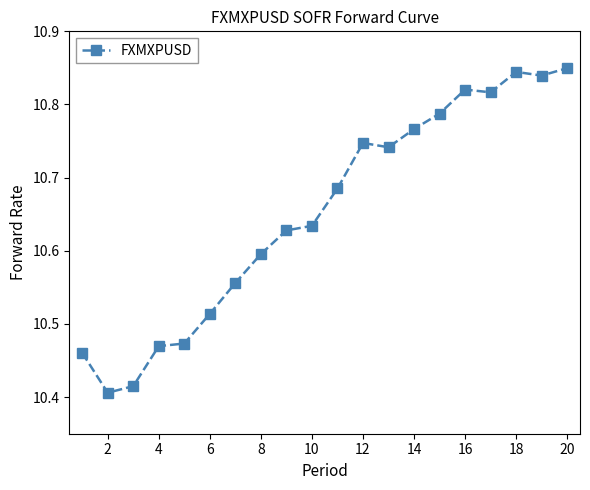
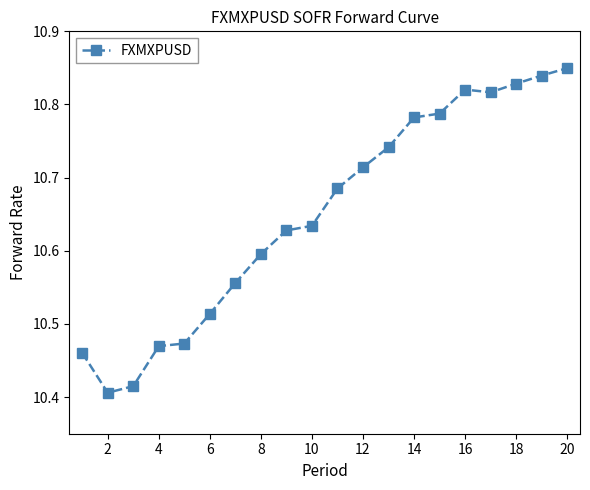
12: 10.75 -> 10.71
14: 10.77 -> 10.78
18: 10.84 -> 10.83
